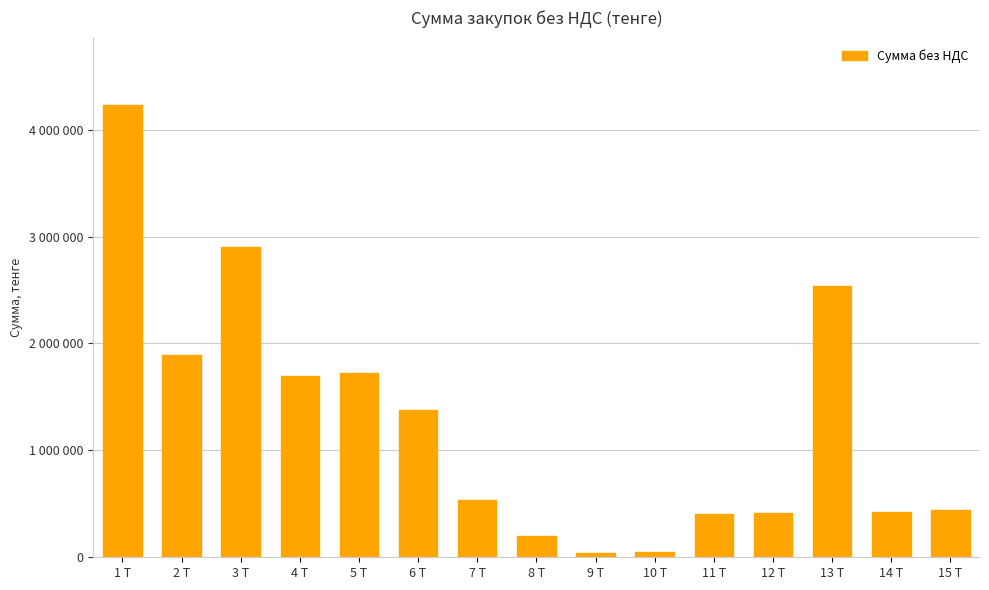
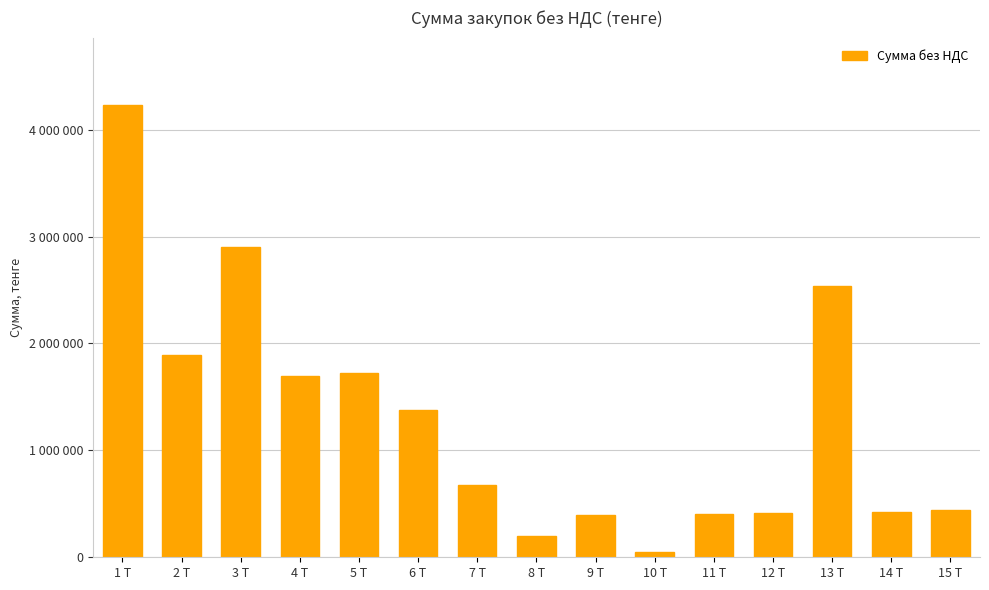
7 Т: 530000 -> 680000
9 Т: 40000 -> 390000
